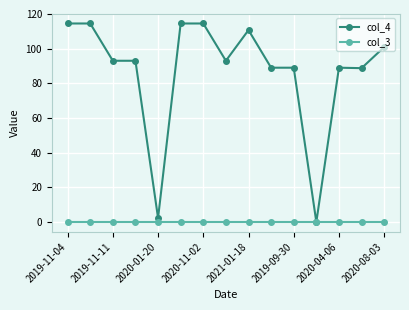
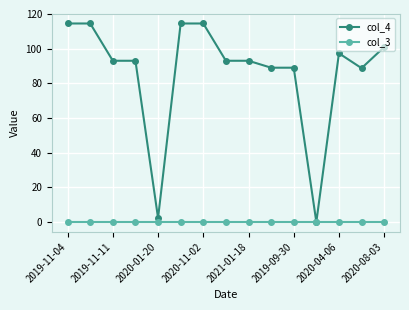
col_4, 2021-01-18: 111 -> 93
col_4, 2020-04-06: 89 -> 97
